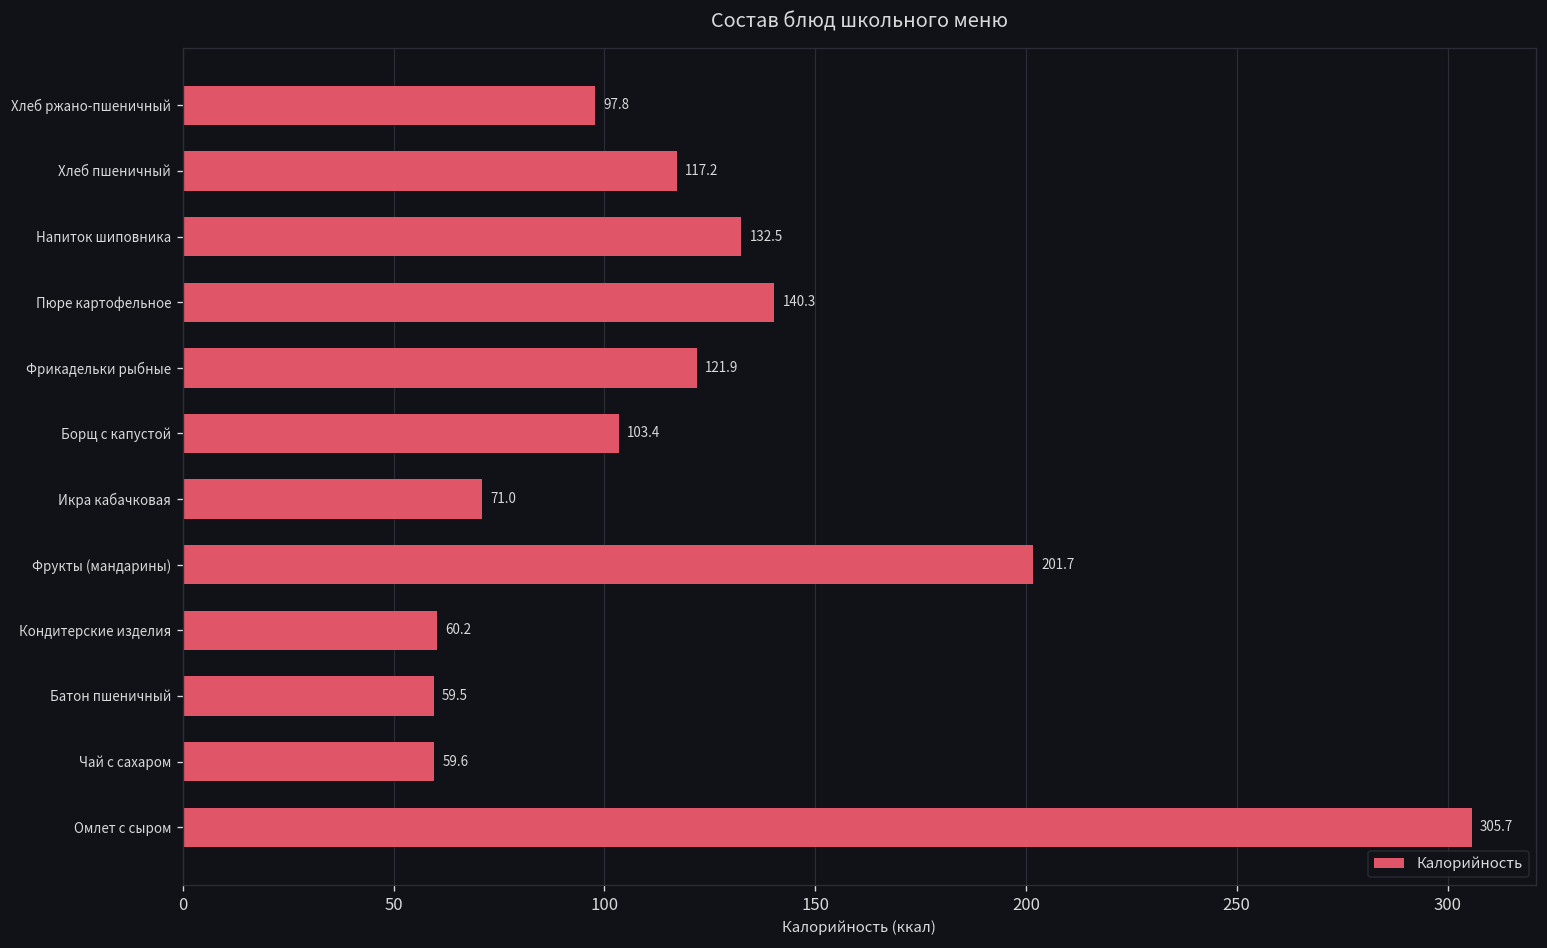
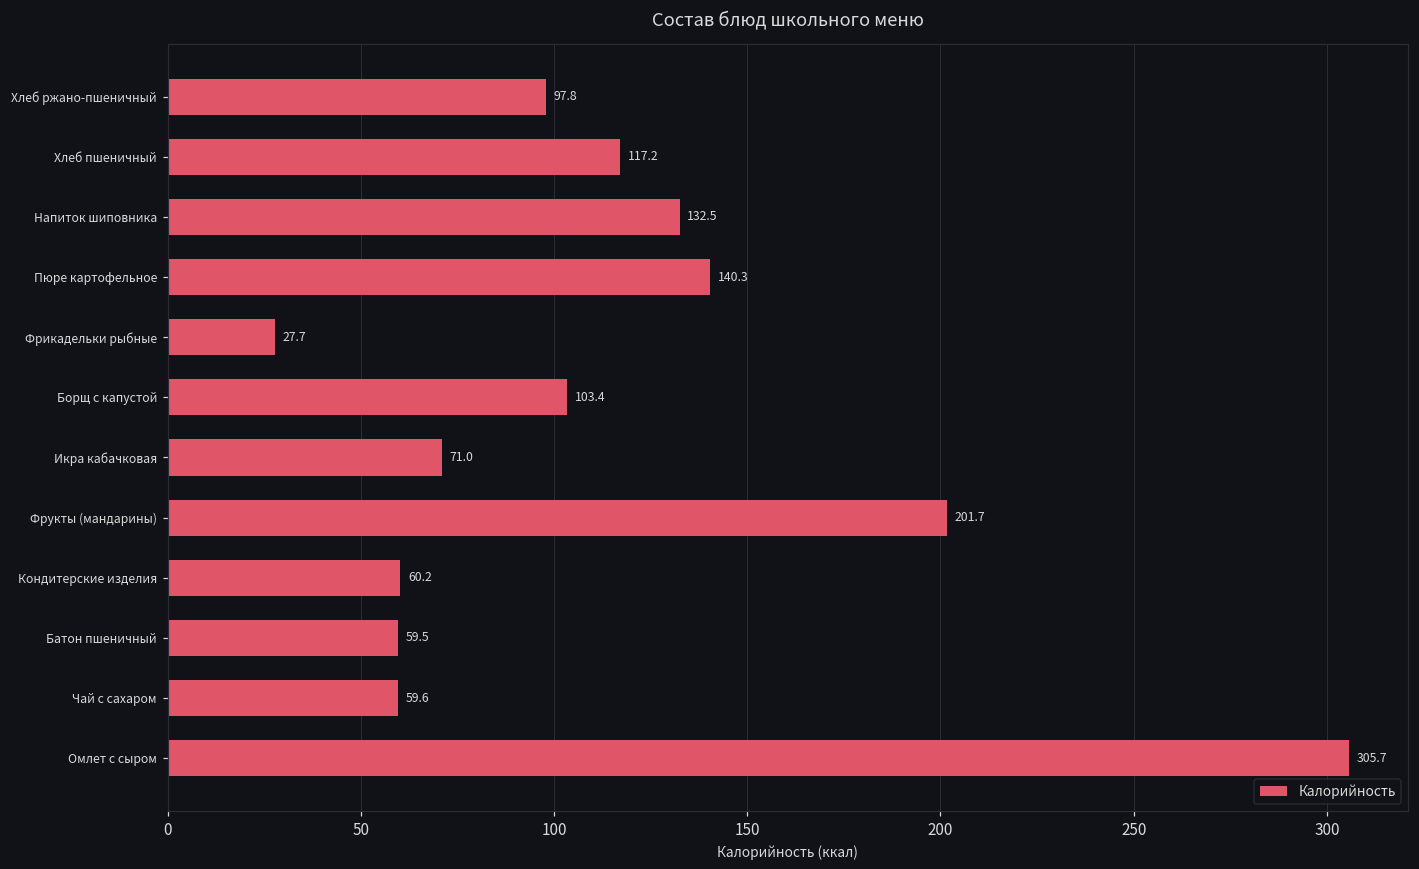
Фрикадельки рыбные: 121.9 -> 27.7
